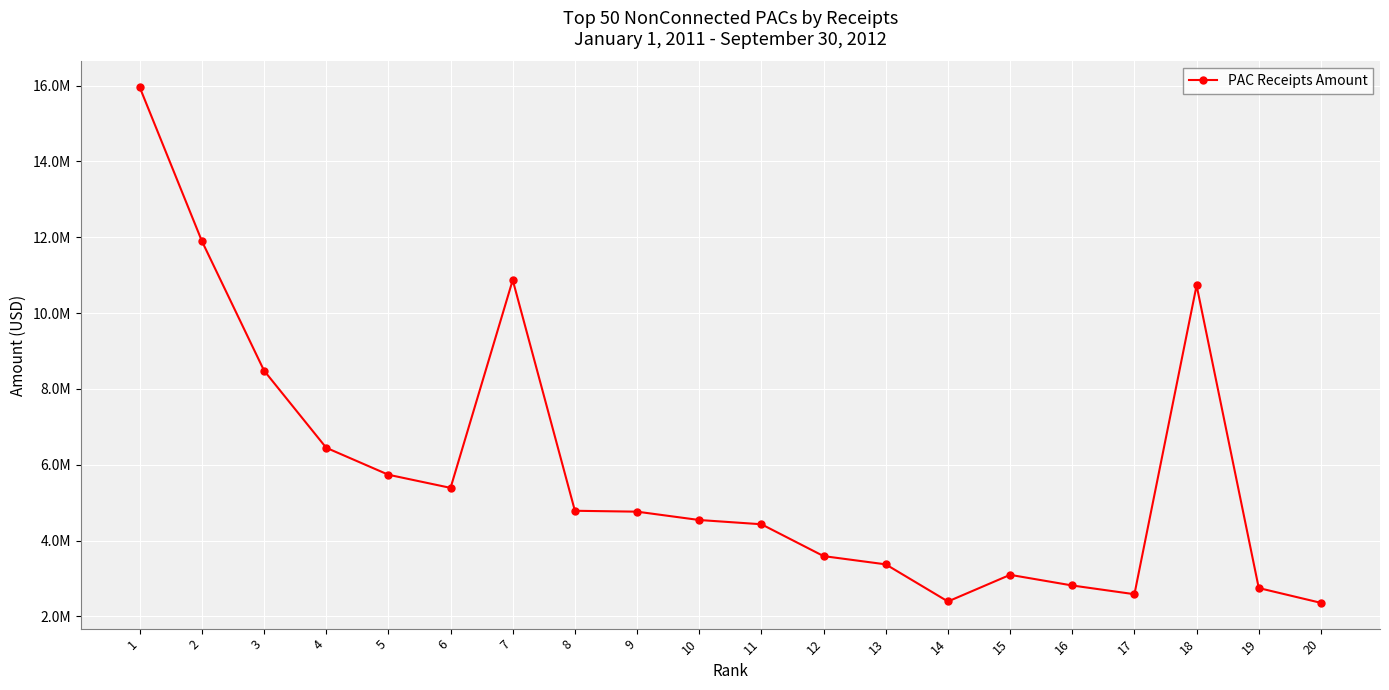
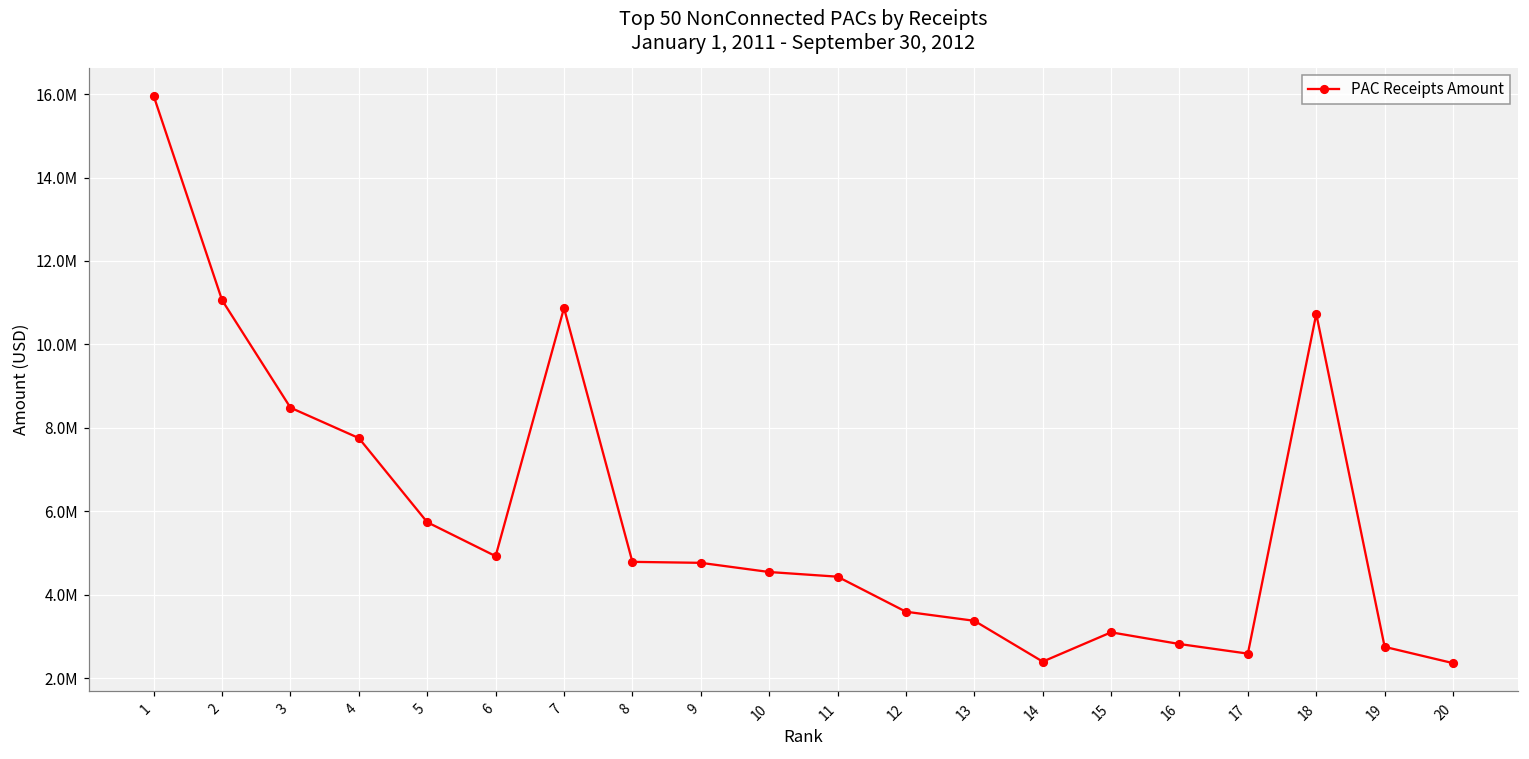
2: 11900000 -> 11100000
4: 6400000 -> 7800000
6: 5400000 -> 4900000
